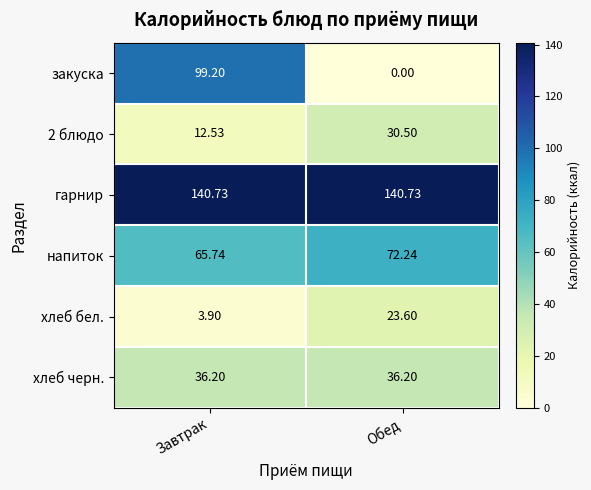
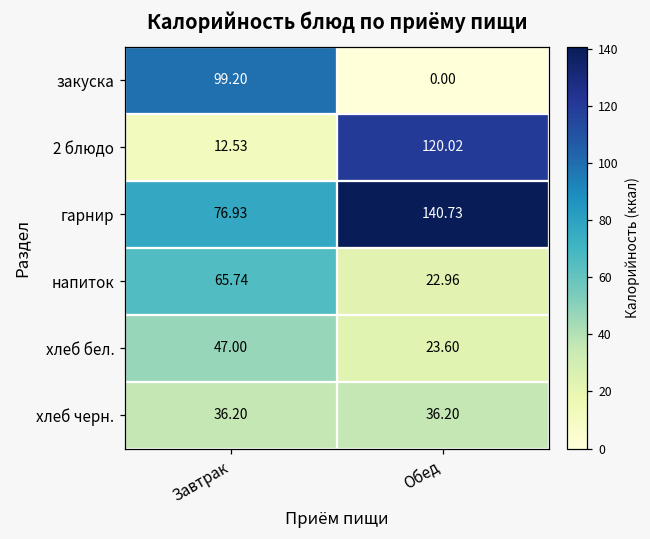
2 блюдо, Обед: 30.50 -> 120.02
гарнир, Завтрак: 140.73 -> 76.93
напиток, Обед: 72.24 -> 22.96
хлеб бел., Завтрак: 3.90 -> 47.00
